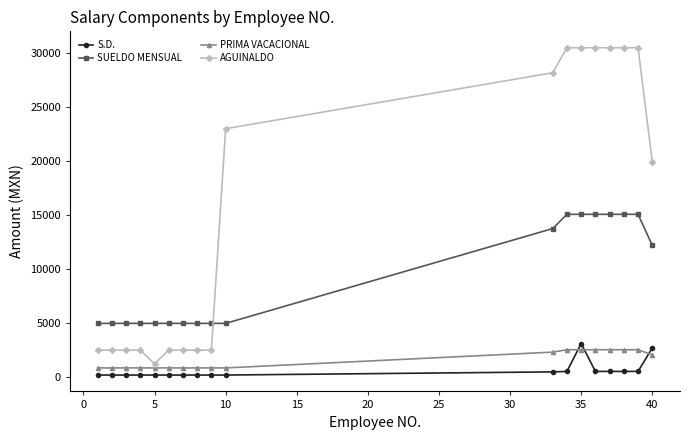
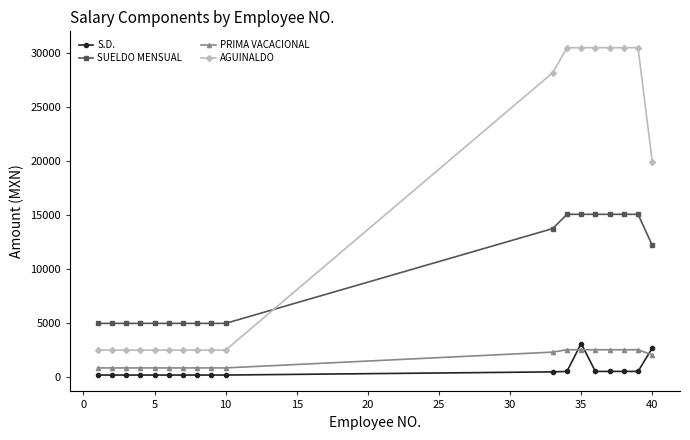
AGUINALDO, 5: 1200 -> 2500
AGUINALDO, 10: 23000 -> 2500
